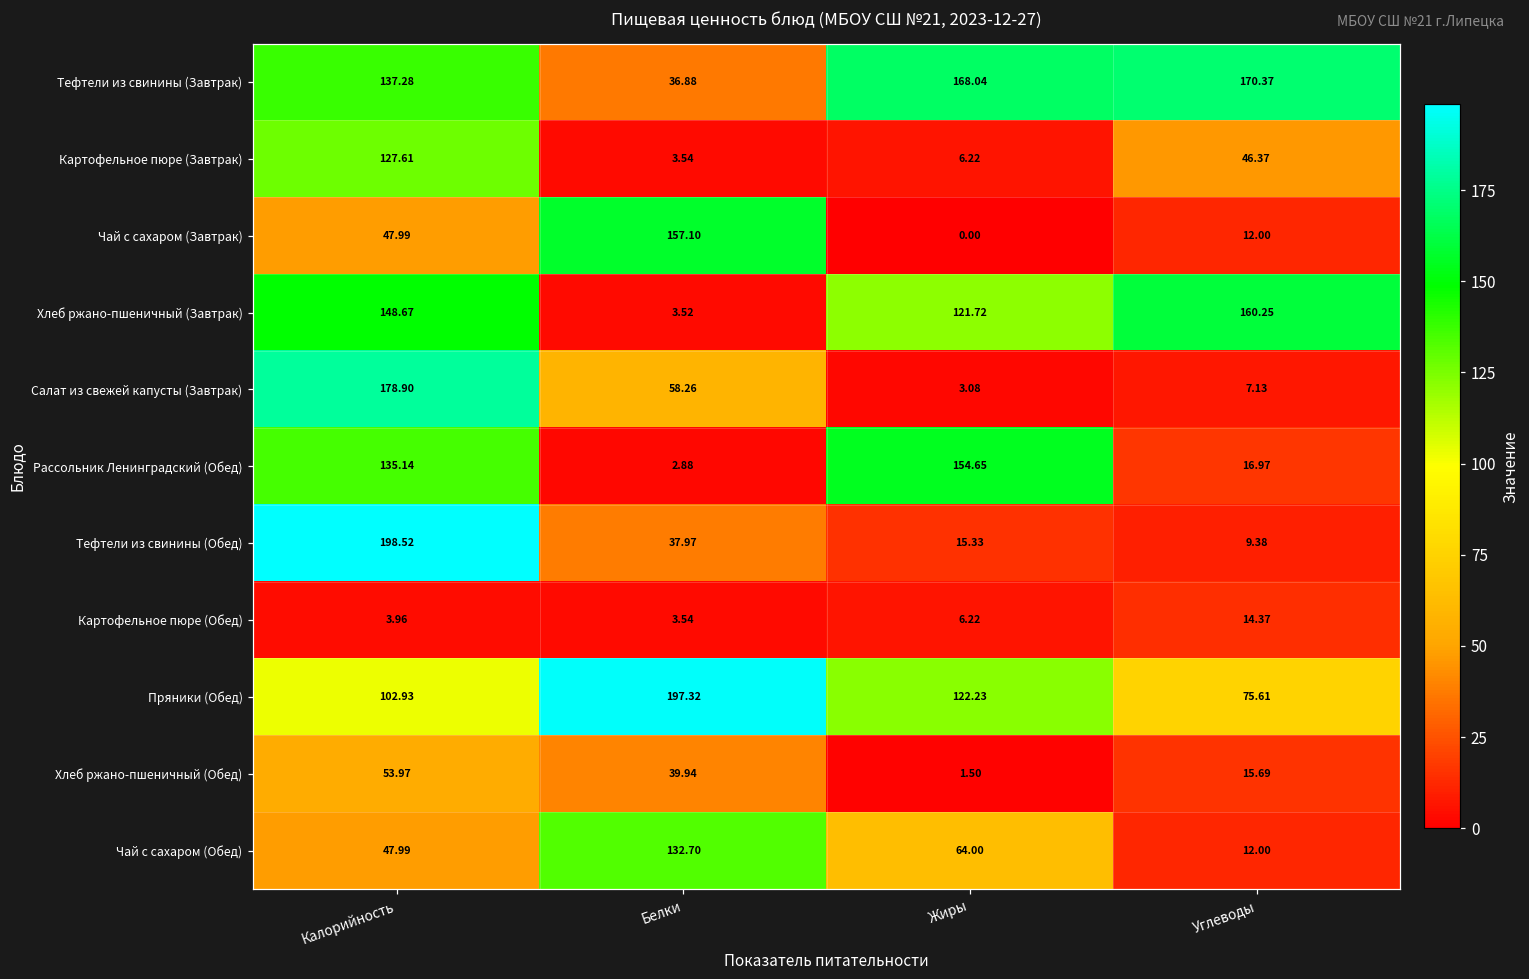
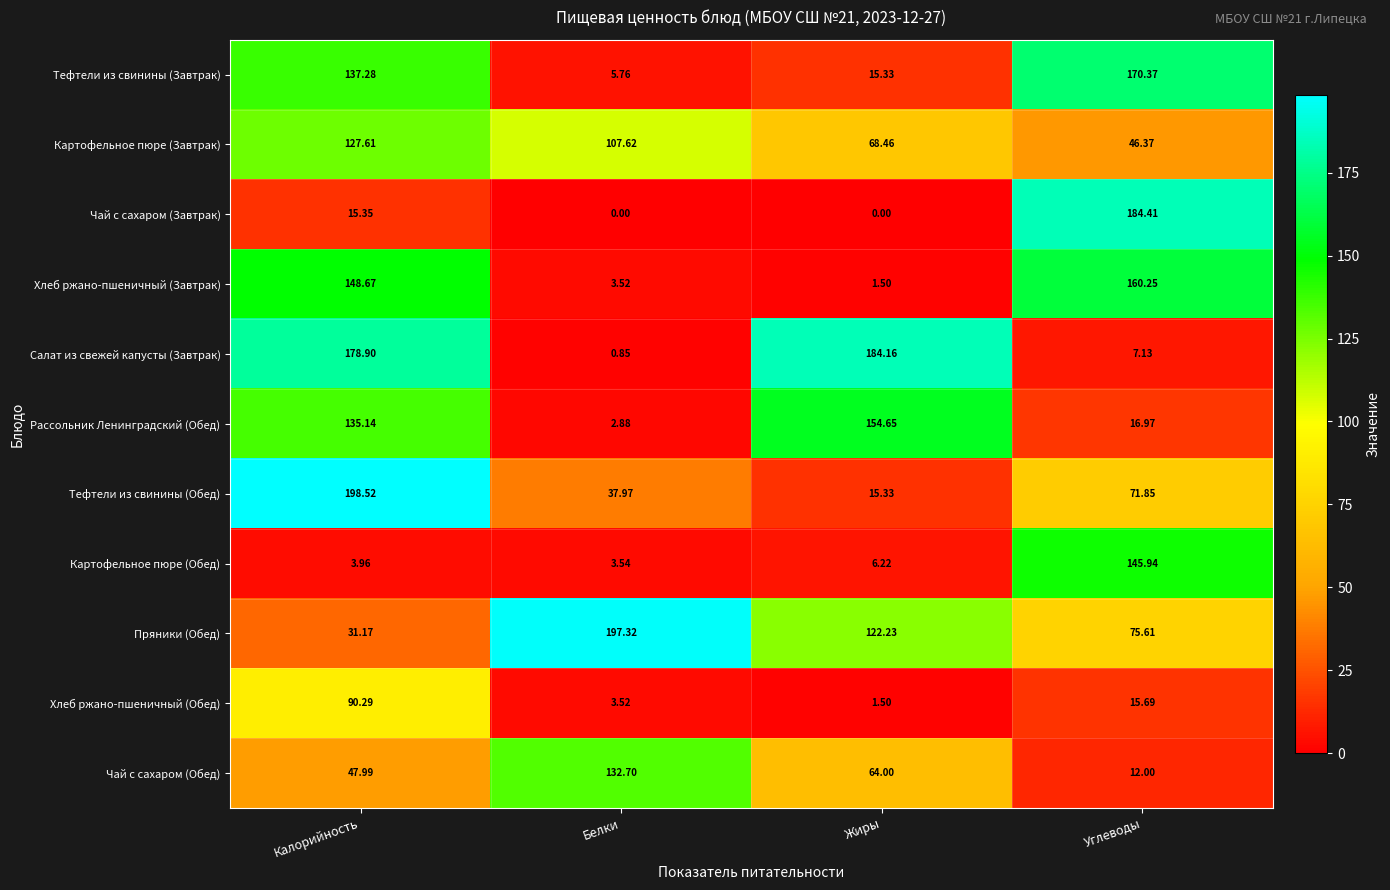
Тефтели из свинины (Завтрак), Белки: 36.88 -> 5.76
Тефтели из свинины (Завтрак), Жиры: 168.04 -> 15.33
Картофельное пюре (Завтрак), Белки: 3.54 -> 107.62
Картофельное пюре (Завтрак), Жиры: 6.22 -> 68.46
Чай с сахаром (Завтрак), Калорийность: 47.99 -> 15.35
Чай с сахаром (Завтрак), Белки: 157.10 -> 0.00
Чай с сахаром (Завтрак), Углеводы: 12.00 -> 184.41
Хлеб ржано-пшеничный (Завтрак), Жиры: 121.72 -> 1.50
Салат из свежей капусты (Завтрак), Белки: 58.26 -> 0.85
Салат из свежей капусты (Завтрак), Жиры: 3.08 -> 184.16
Тефтели из свинины (Обед), Углеводы: 9.38 -> 71.85
Картофельное пюре (Обед), Углеводы: 14.37 -> 145.94
Пряники (Обед), Калорийность: 102.93 -> 31.17
Хлеб ржано-пшеничный (Обед), Калорийность: 53.97 -> 90.29
Хлеб ржано-пшеничный (Обед), Белки: 39.94 -> 3.52
